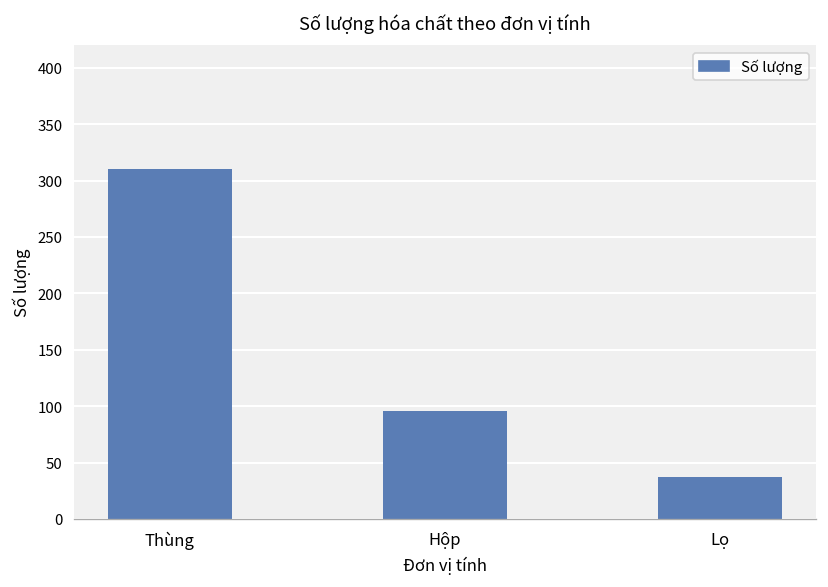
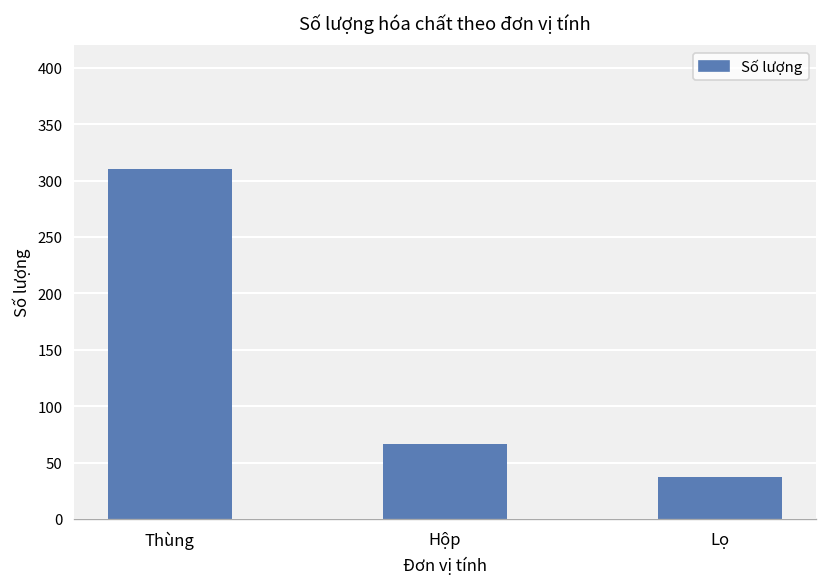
Hộp: 100 -> 70
